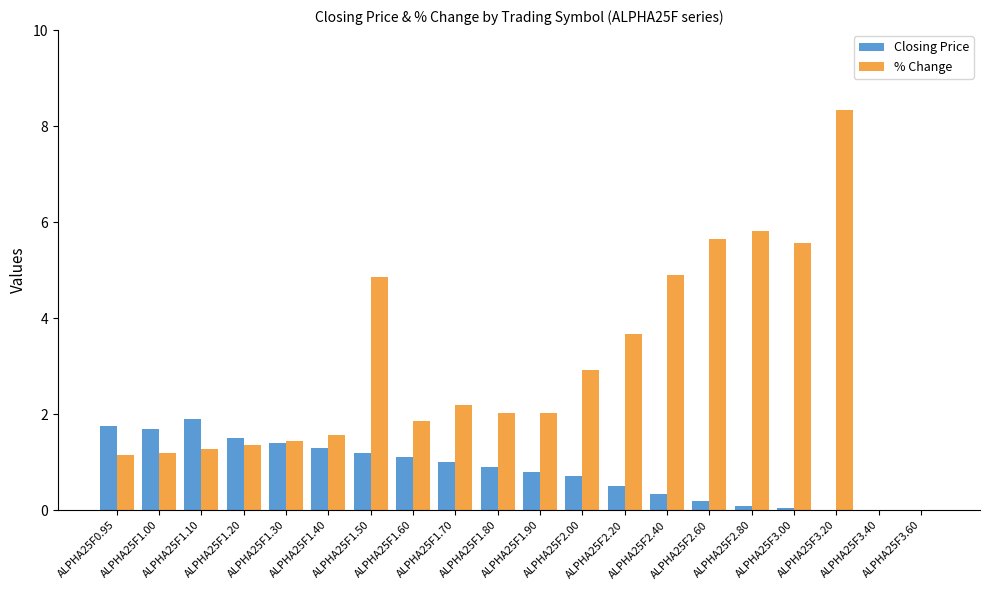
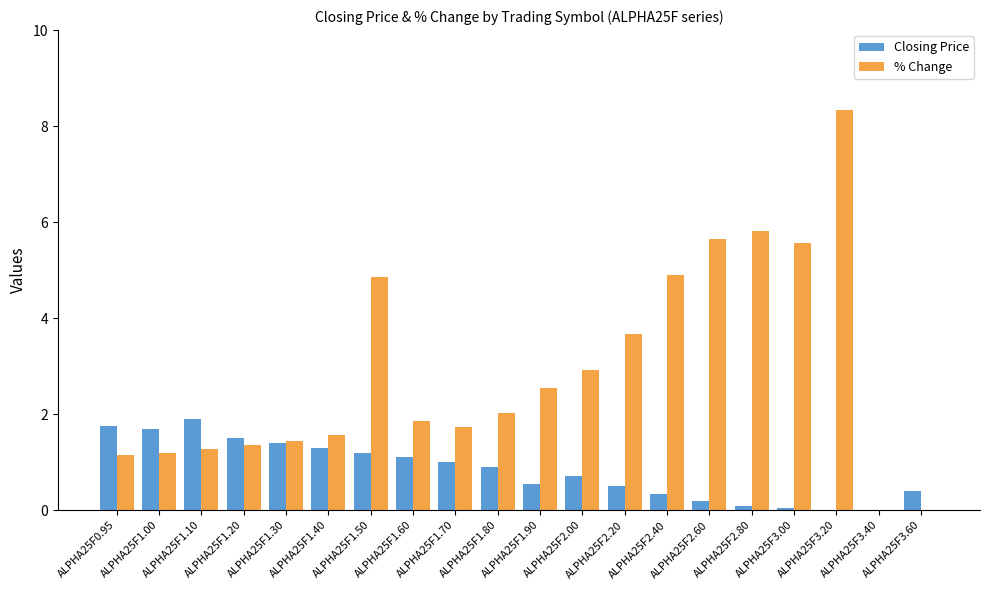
% Change, ALPHA25F1.70: 2.2 -> 1.7
Closing Price, ALPHA25F1.90: 0.8 -> 0.5
% Change, ALPHA25F1.90: 2.0 -> 2.6
Closing Price, ALPHA25F3.60: 0.0 -> 0.4
